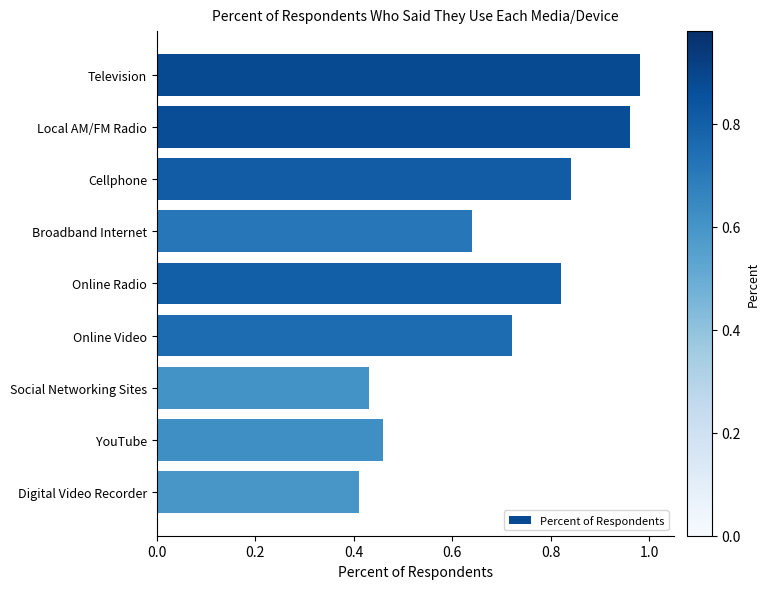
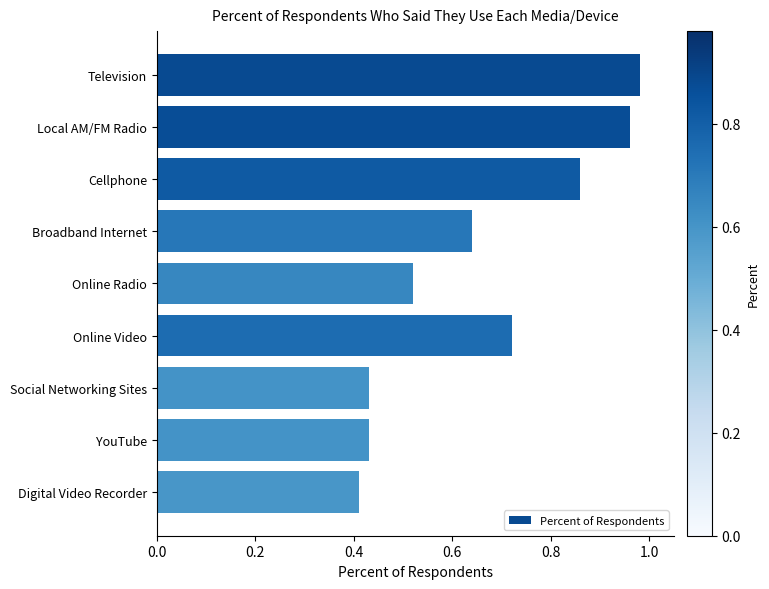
Cellphone: 0.84 -> 0.86
Online Radio: 0.82 -> 0.52
YouTube: 0.46 -> 0.43
